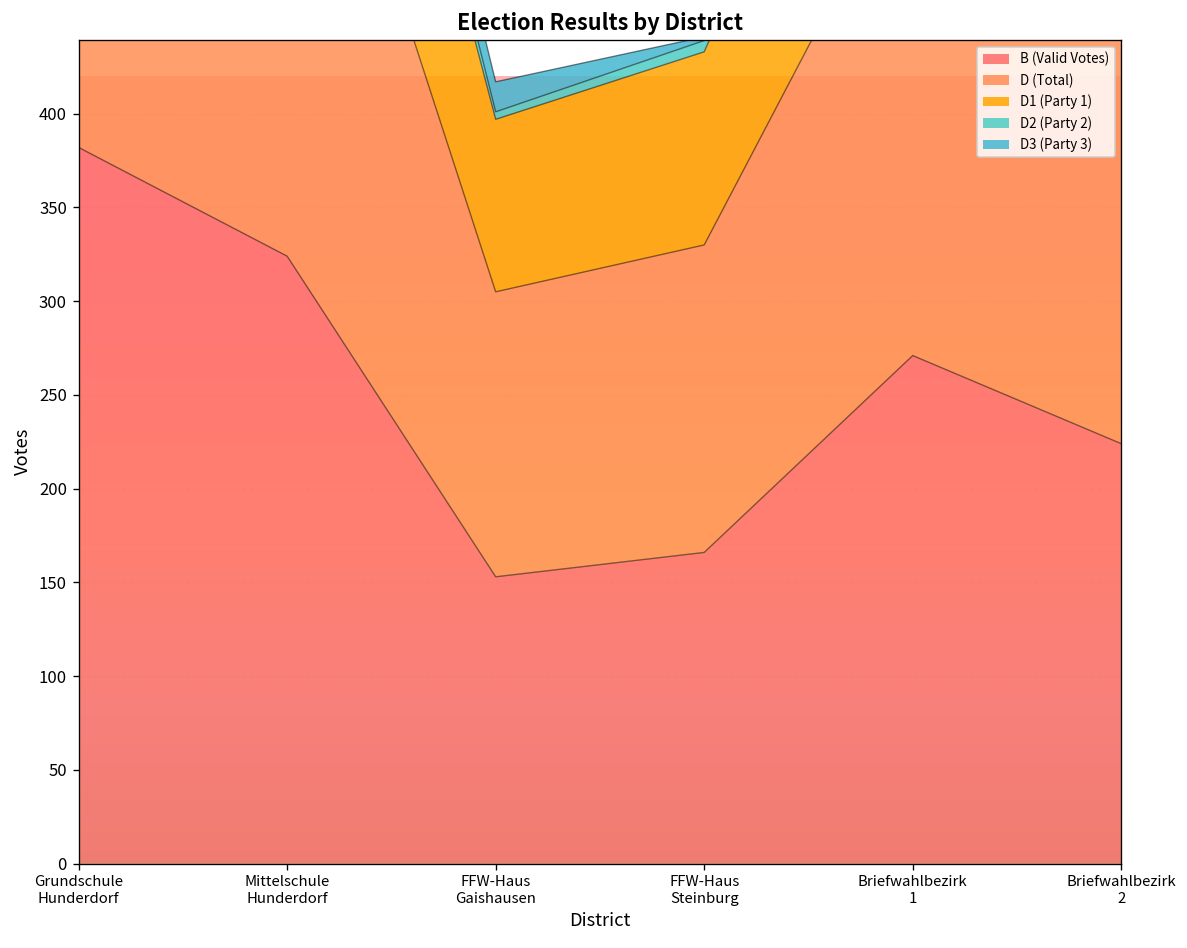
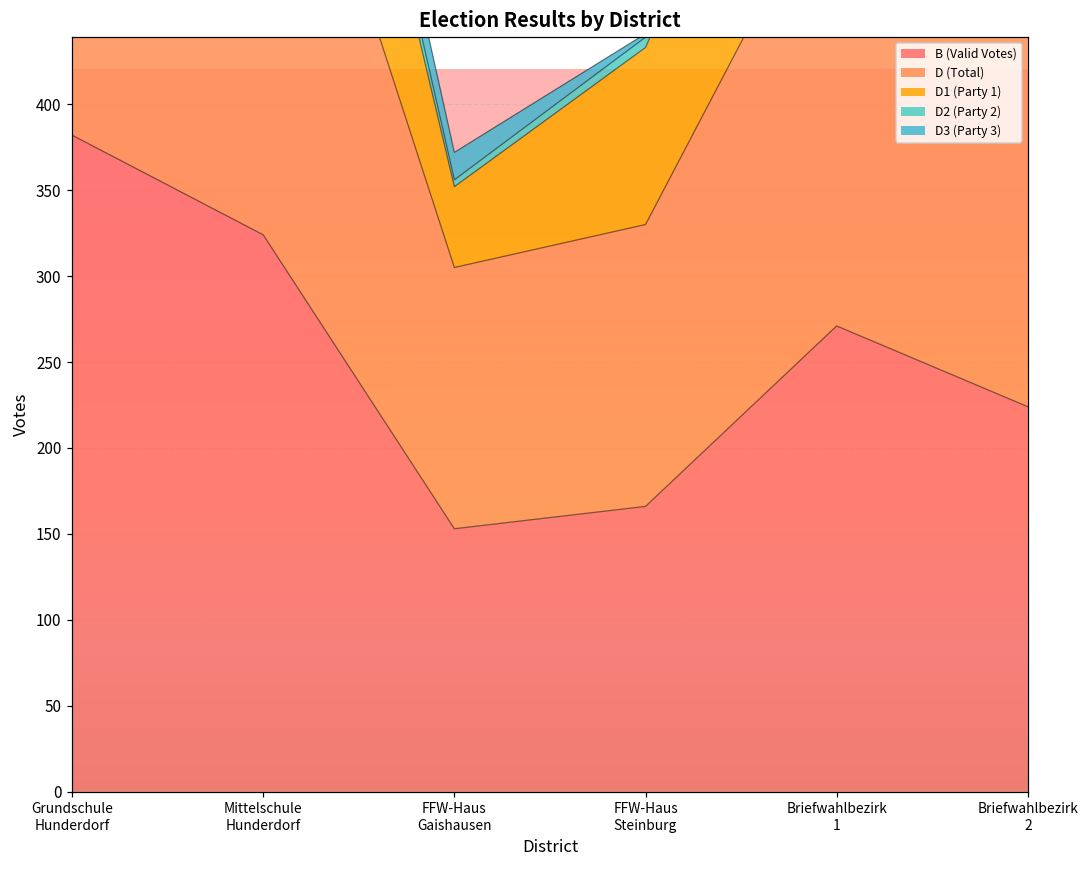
D1 (Party 1), FFW-Haus Gaishausen: 92 -> 47
